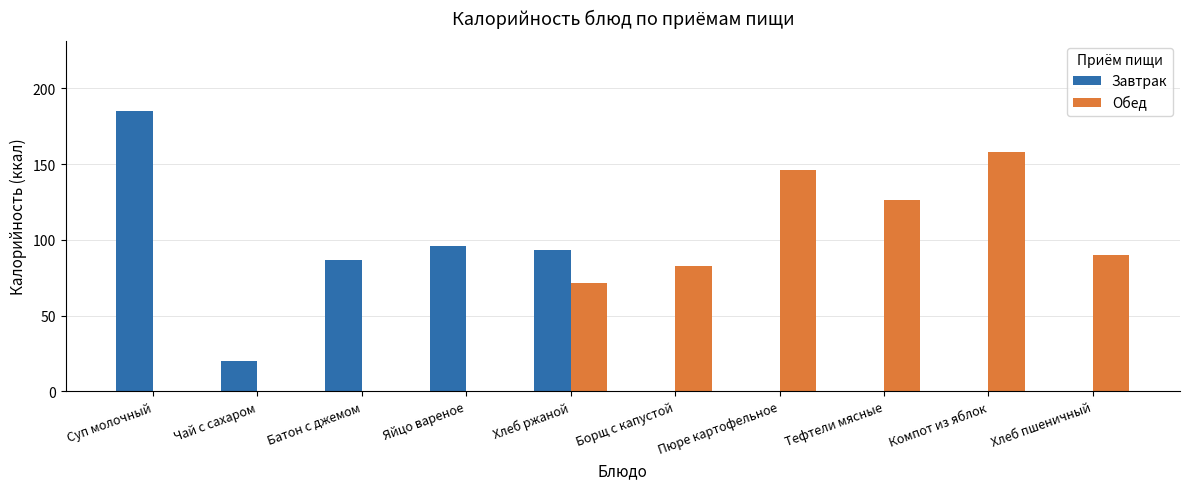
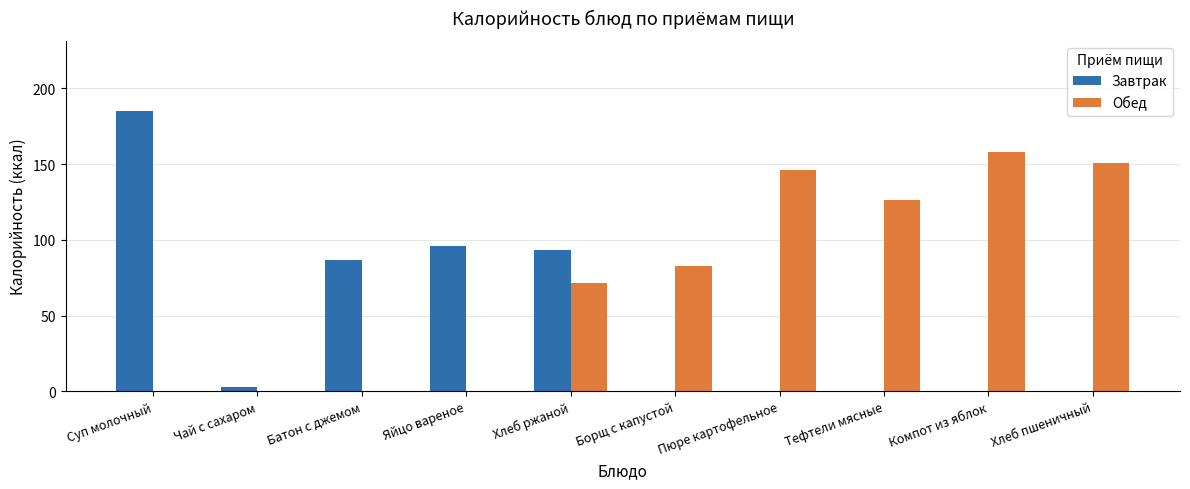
Завтрак, Чай с сахаром: 20 -> 3
Обед, Хлеб пшеничный: 90 -> 151
